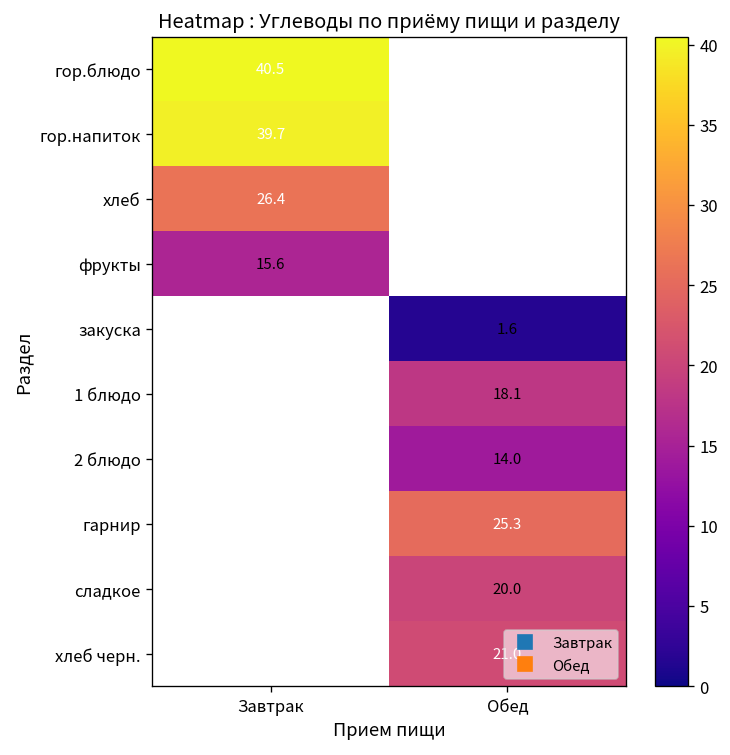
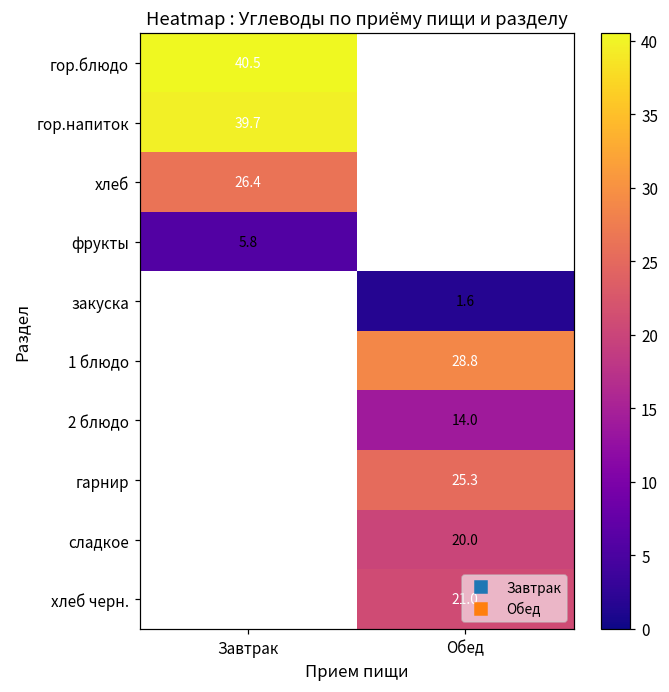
фрукты, Завтрак: 15.6 -> 5.8
1 блюдо, Обед: 18.1 -> 28.8
